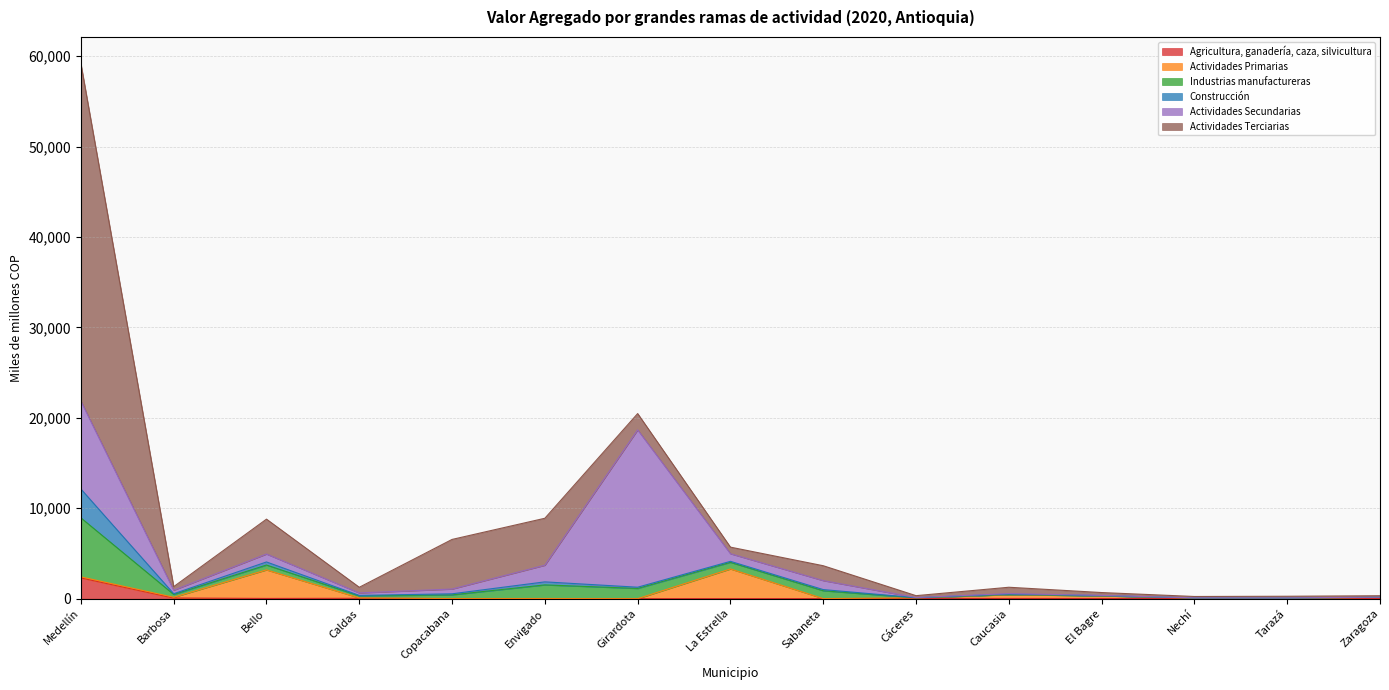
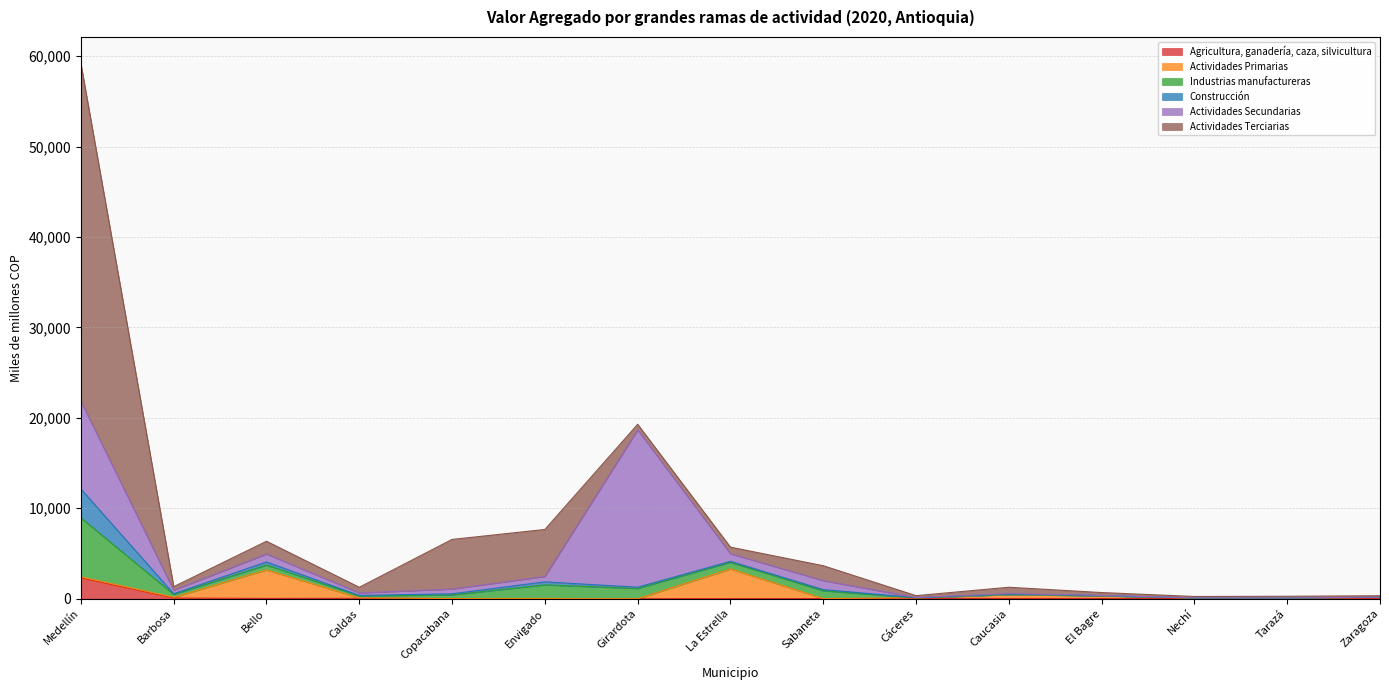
Actividades Terciarias, Bello: 4,000 -> 1,000
Actividades Secundarias, Envigado: 2,000 -> 1,000
Actividades Terciarias, Girardota: 2,000 -> 1,000
